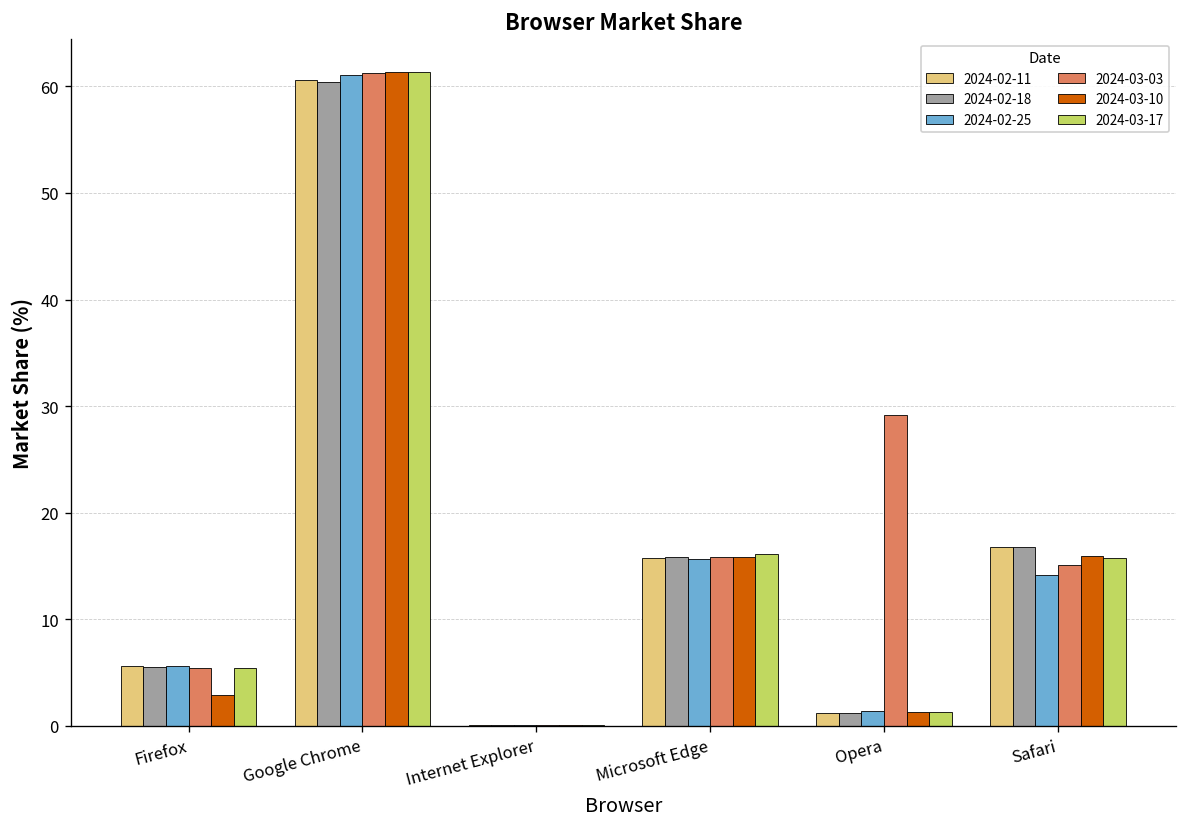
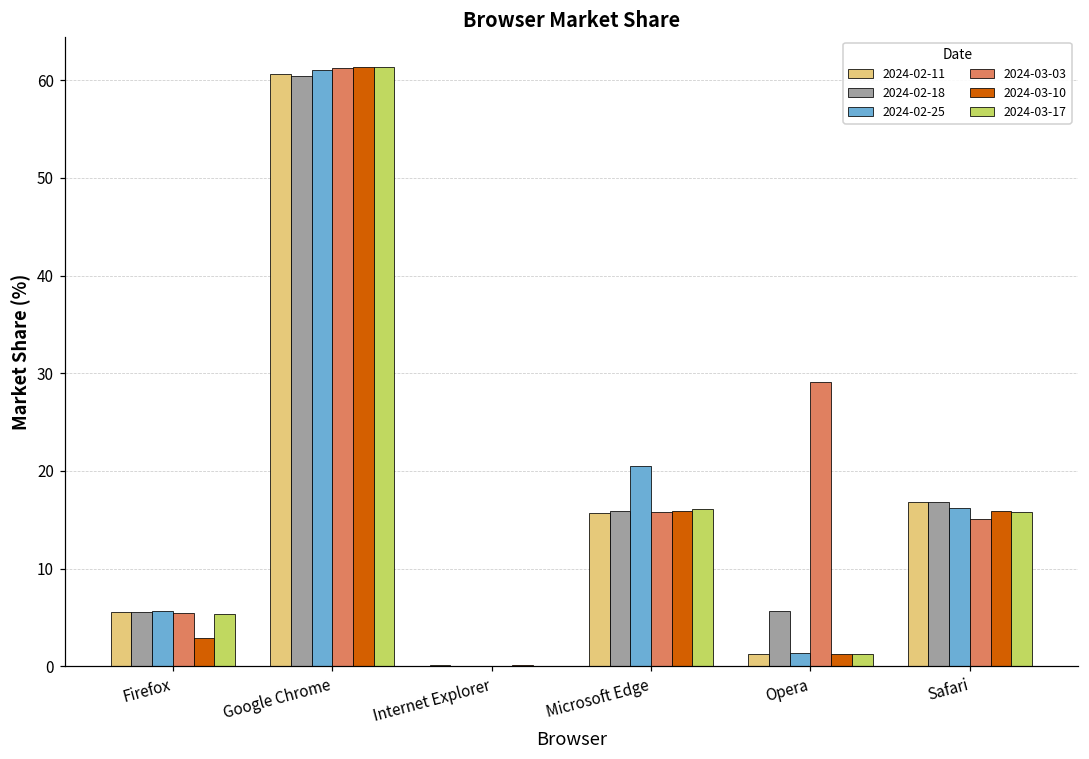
2024-02-25, Microsoft Edge: 16 -> 20
2024-02-18, Opera: 1 -> 6
2024-02-25, Safari: 14 -> 16
